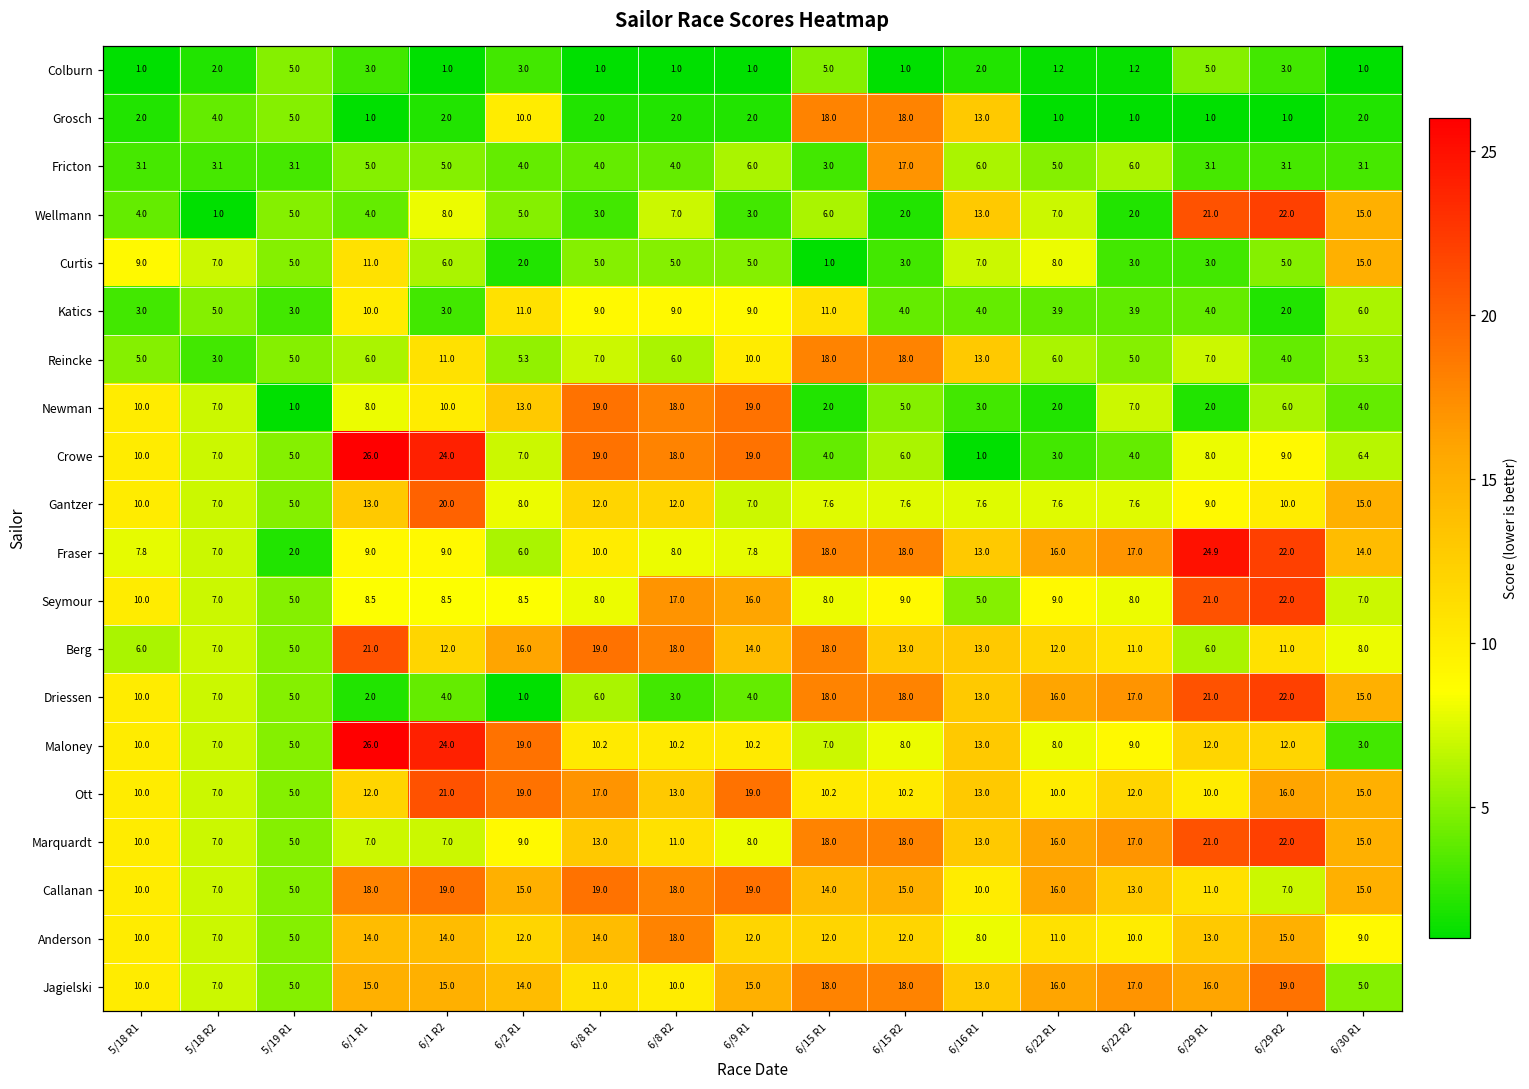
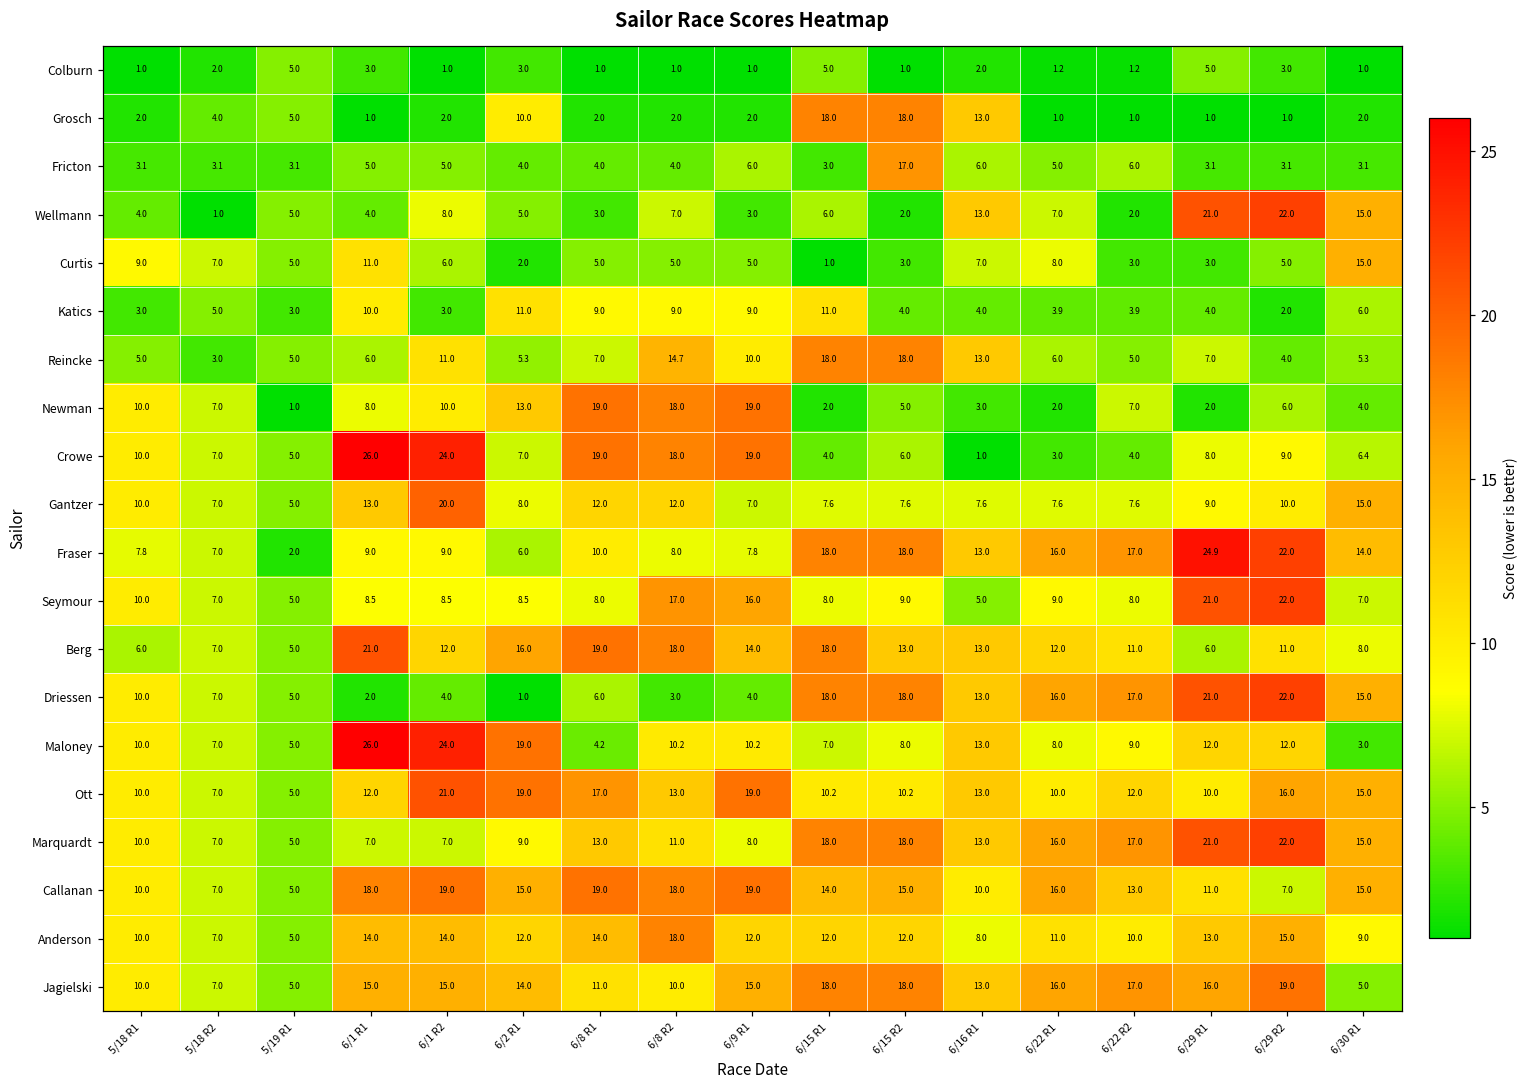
Reincke, 6/8 R2: 6.0 -> 14.7
Maloney, 6/8 R1: 10.2 -> 4.2
